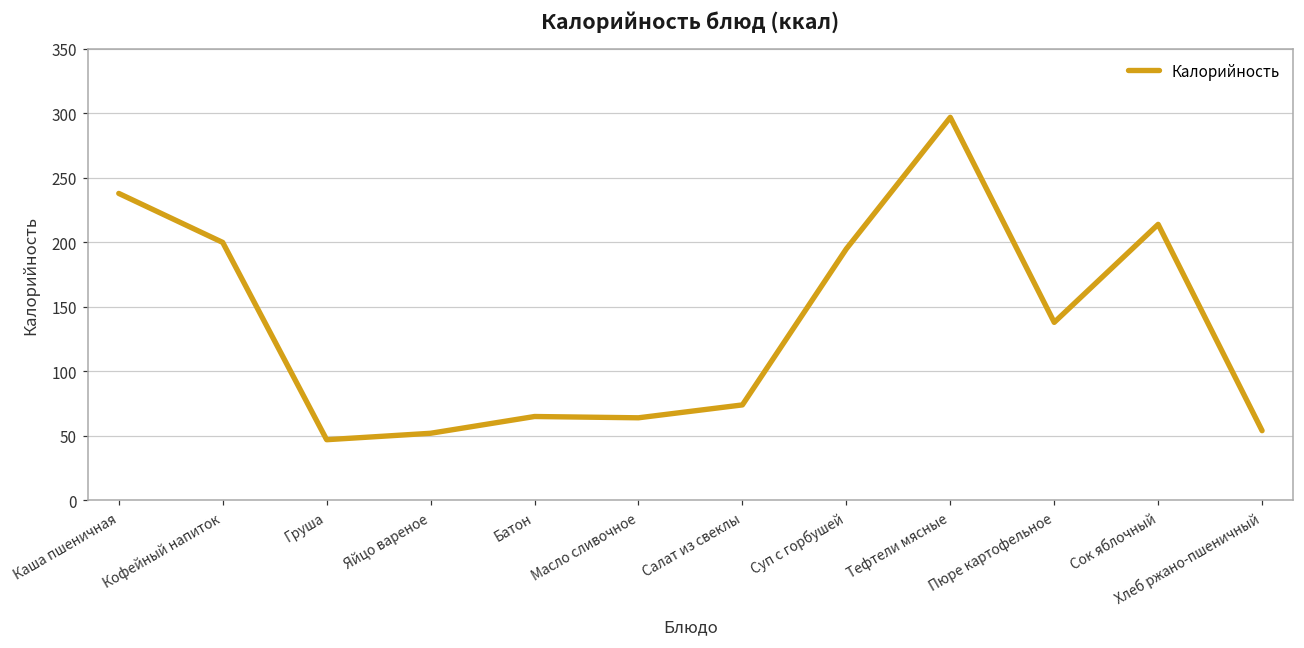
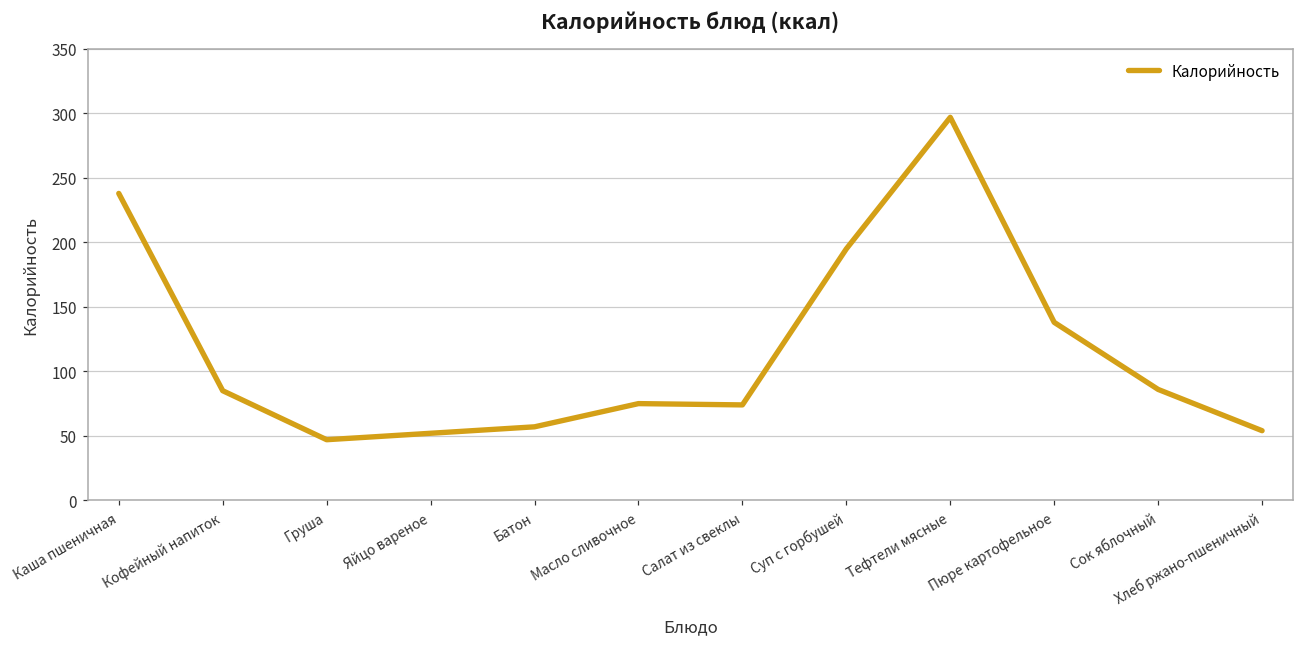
Кофейный напиток: 200 -> 85
Батон: 65 -> 57
Масло сливочное: 64 -> 75
Сок яблочный: 214 -> 86
